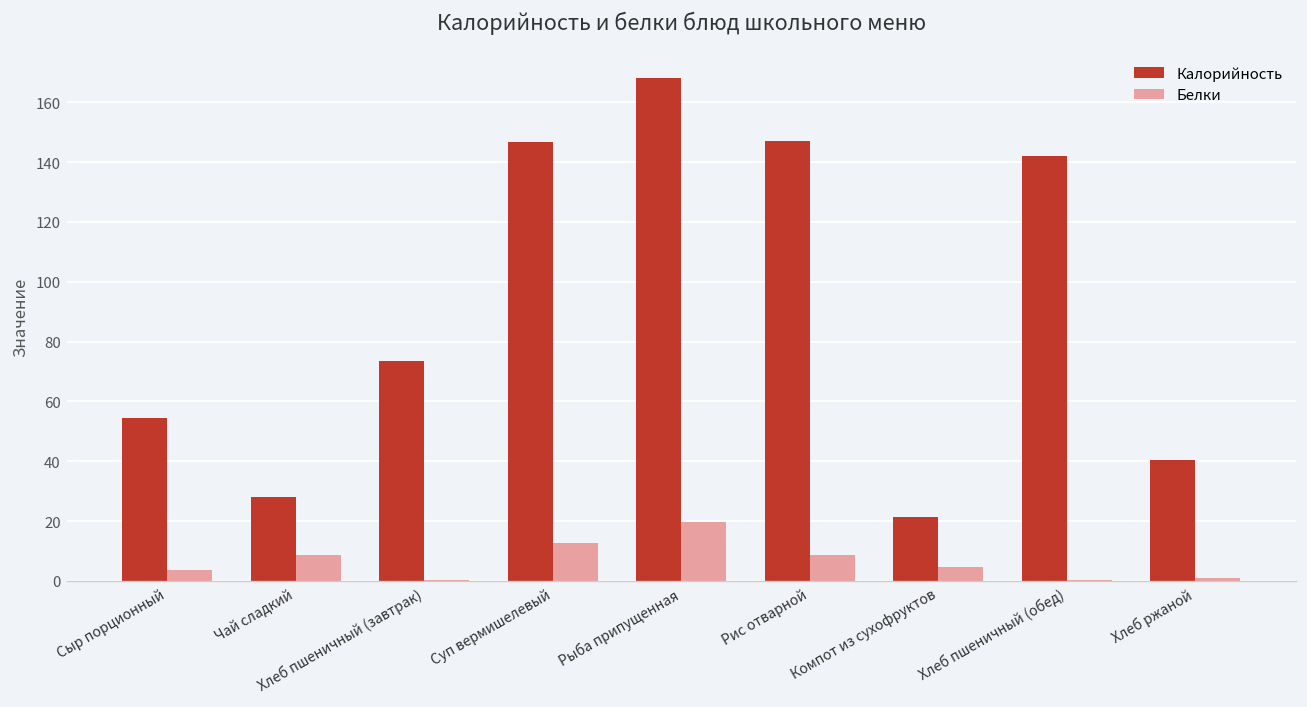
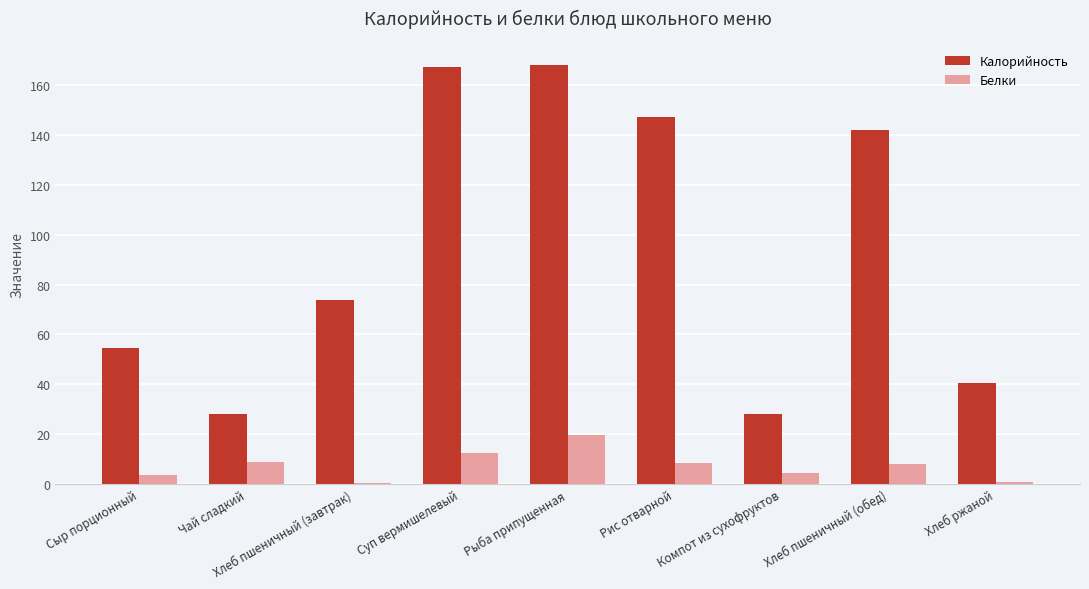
Калорийность, Суп вермишелевый: 147 -> 167
Калорийность, Компот из сухофруктов: 22 -> 28
Белки, Хлеб пшеничный (обед): 0 -> 8
